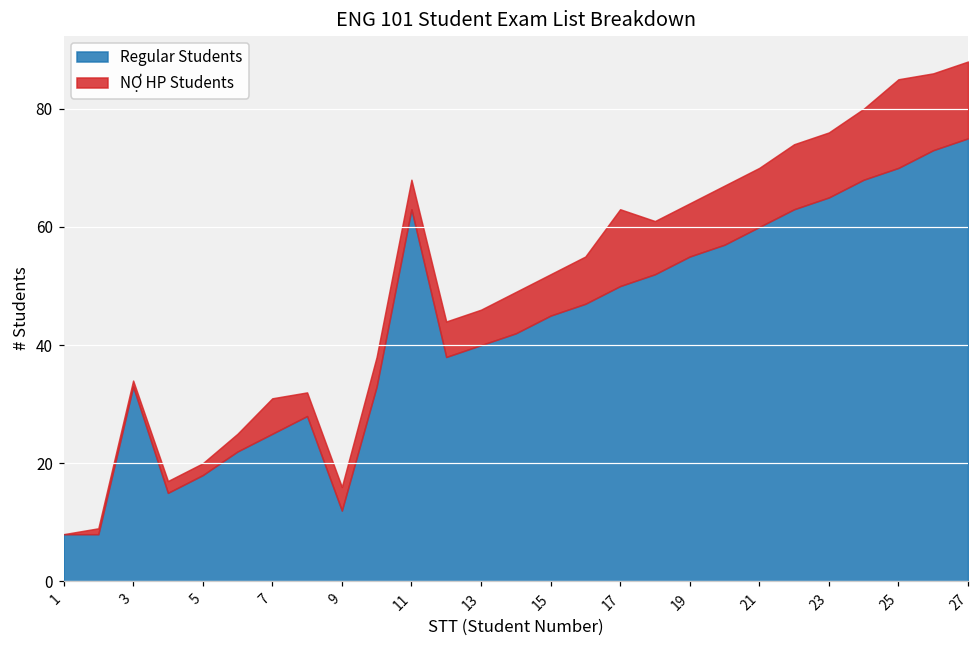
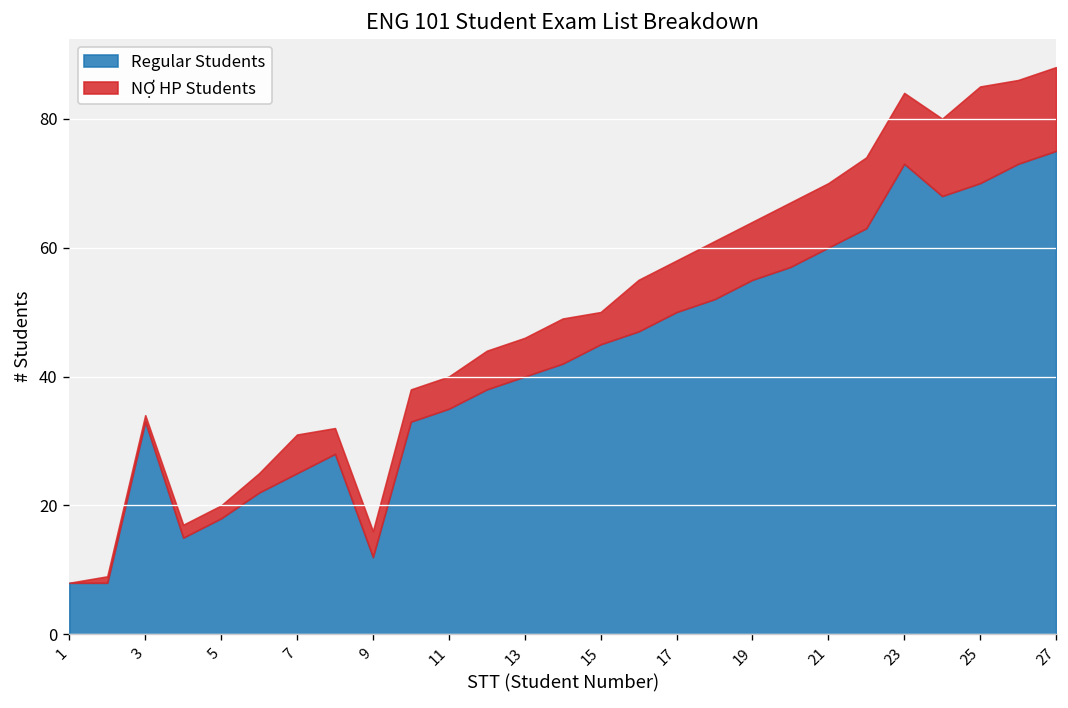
Regular Students, 11: 63 -> 35
NỢ HP Students, 15: 7 -> 5
NỢ HP Students, 17: 13 -> 8
Regular Students, 23: 65 -> 73
